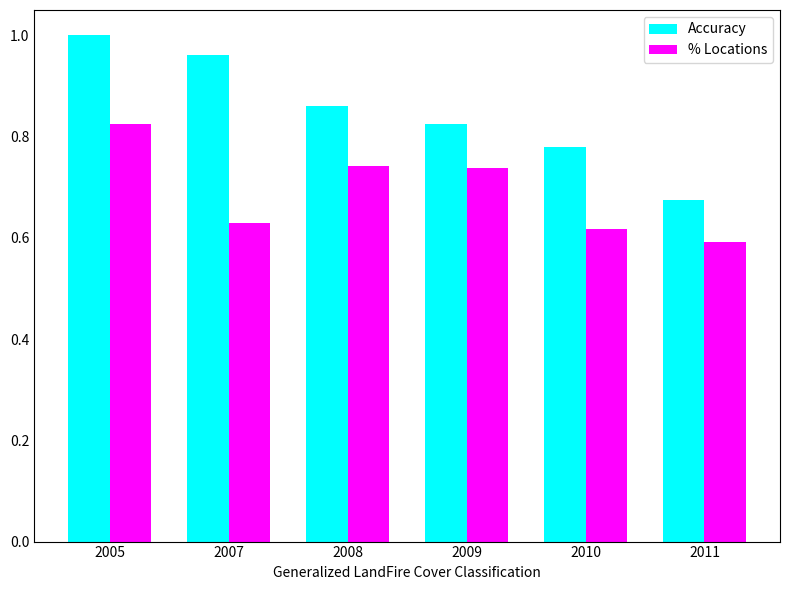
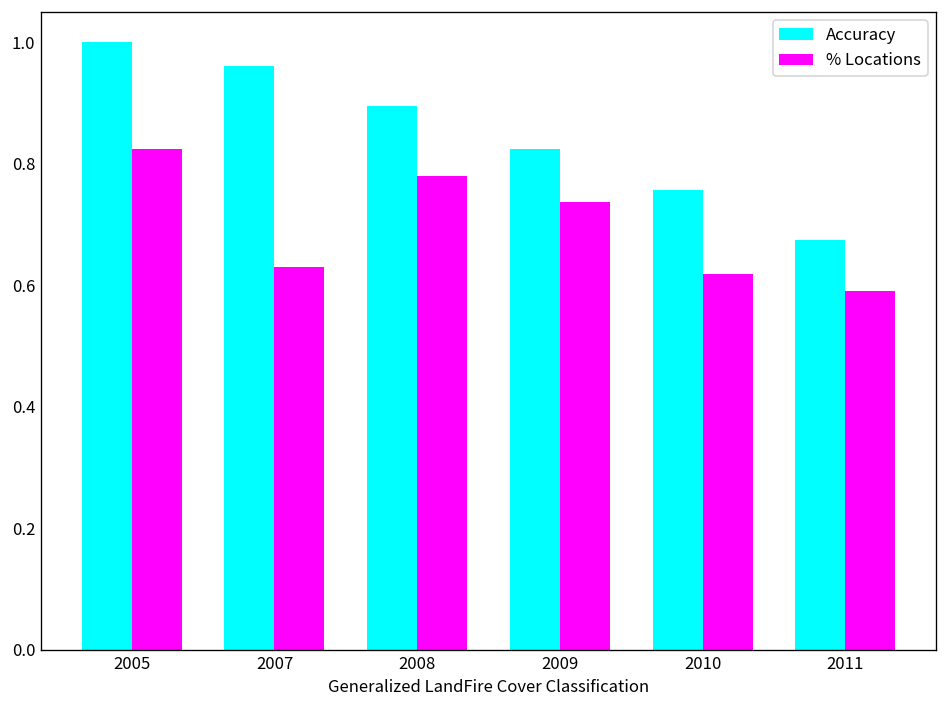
Accuracy, 2008: 0.86 -> 0.90
% Locations, 2008: 0.74 -> 0.78
Accuracy, 2010: 0.78 -> 0.76
